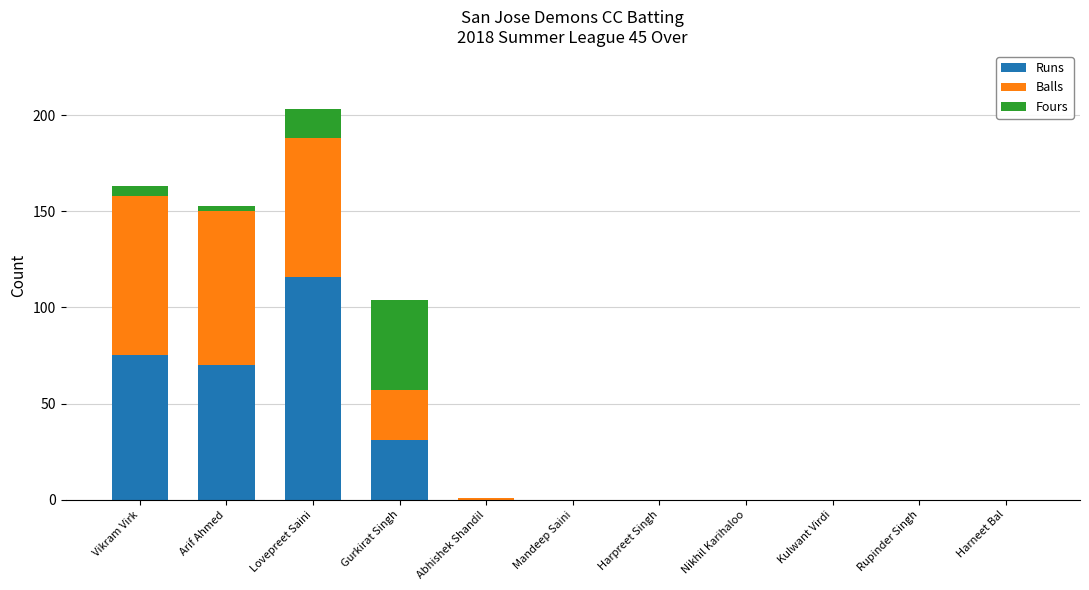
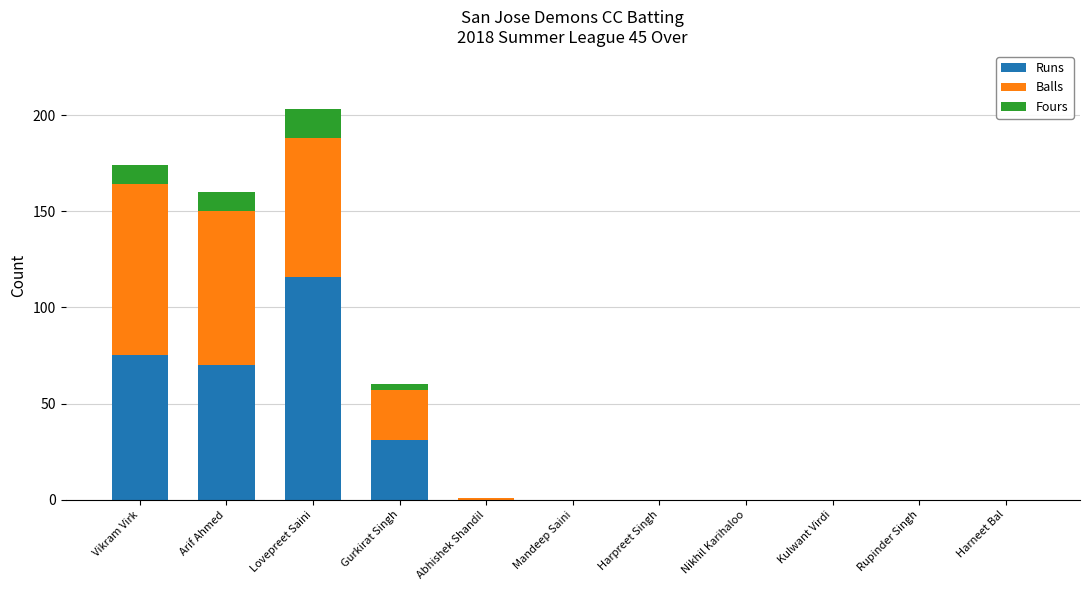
Balls, Vikram Virk: 83 -> 89
Fours, Vikram Virk: 5 -> 10
Fours, Arif Ahmed: 3 -> 10
Fours, Gurkirat Singh: 47 -> 3
